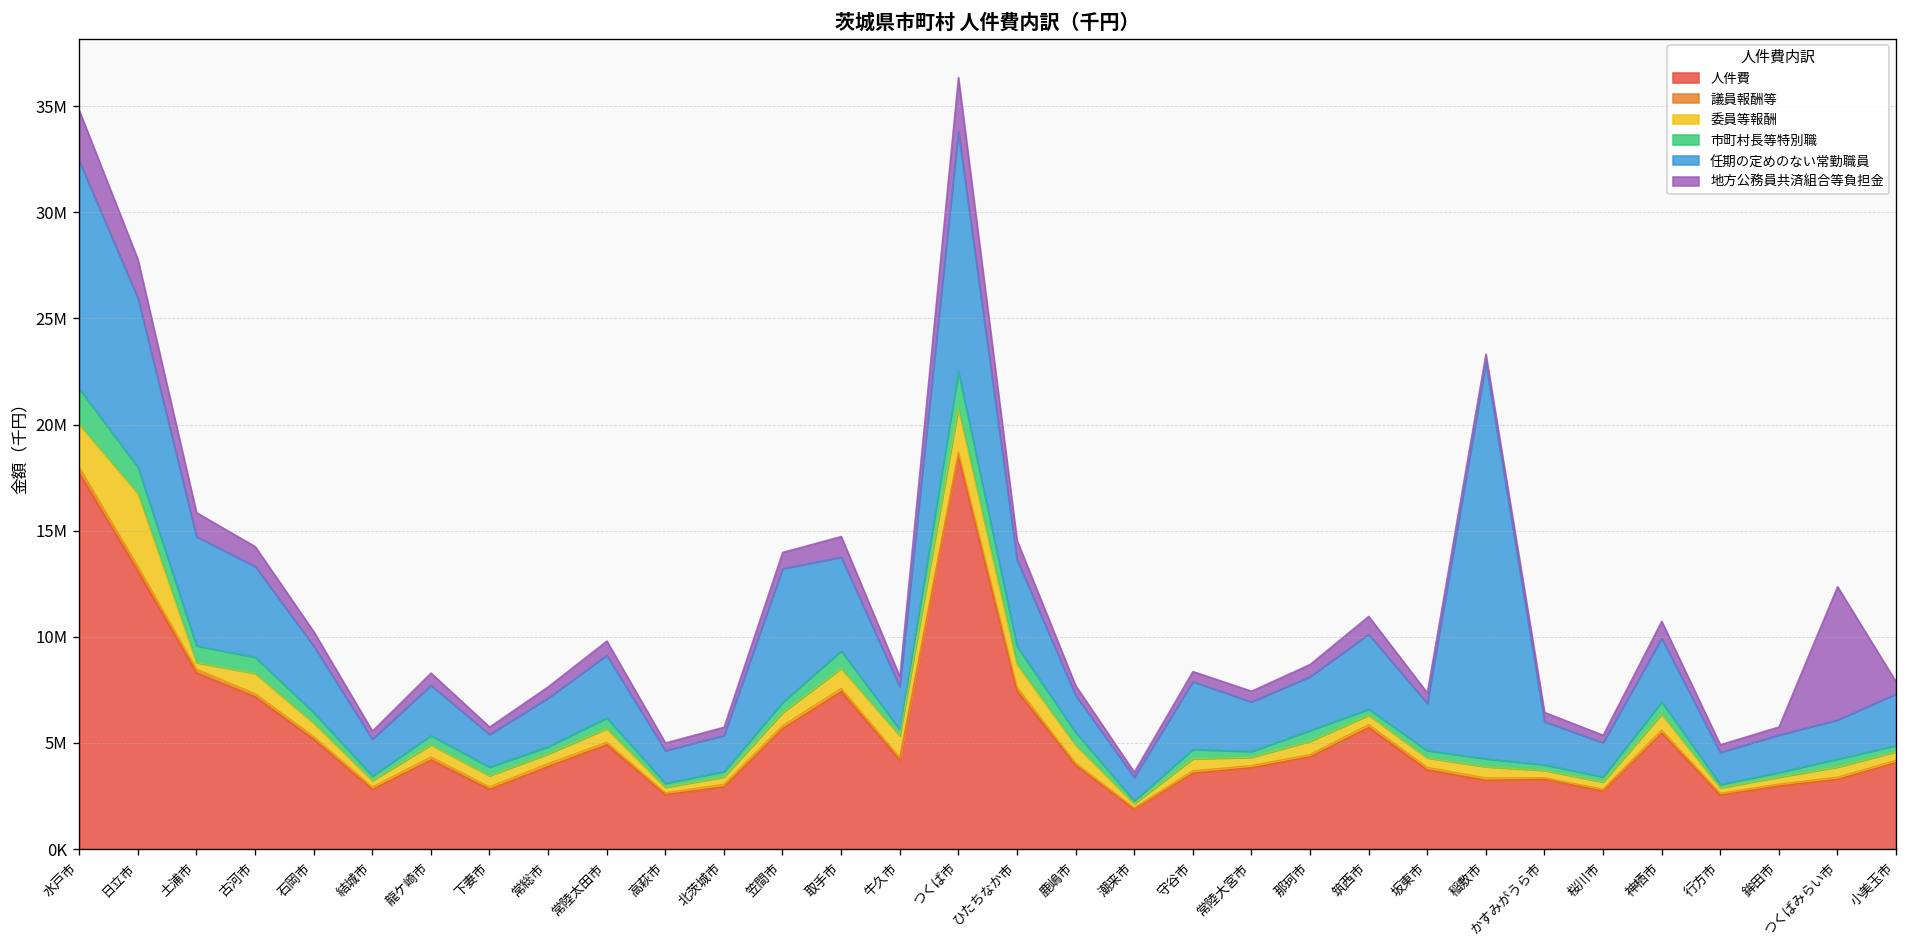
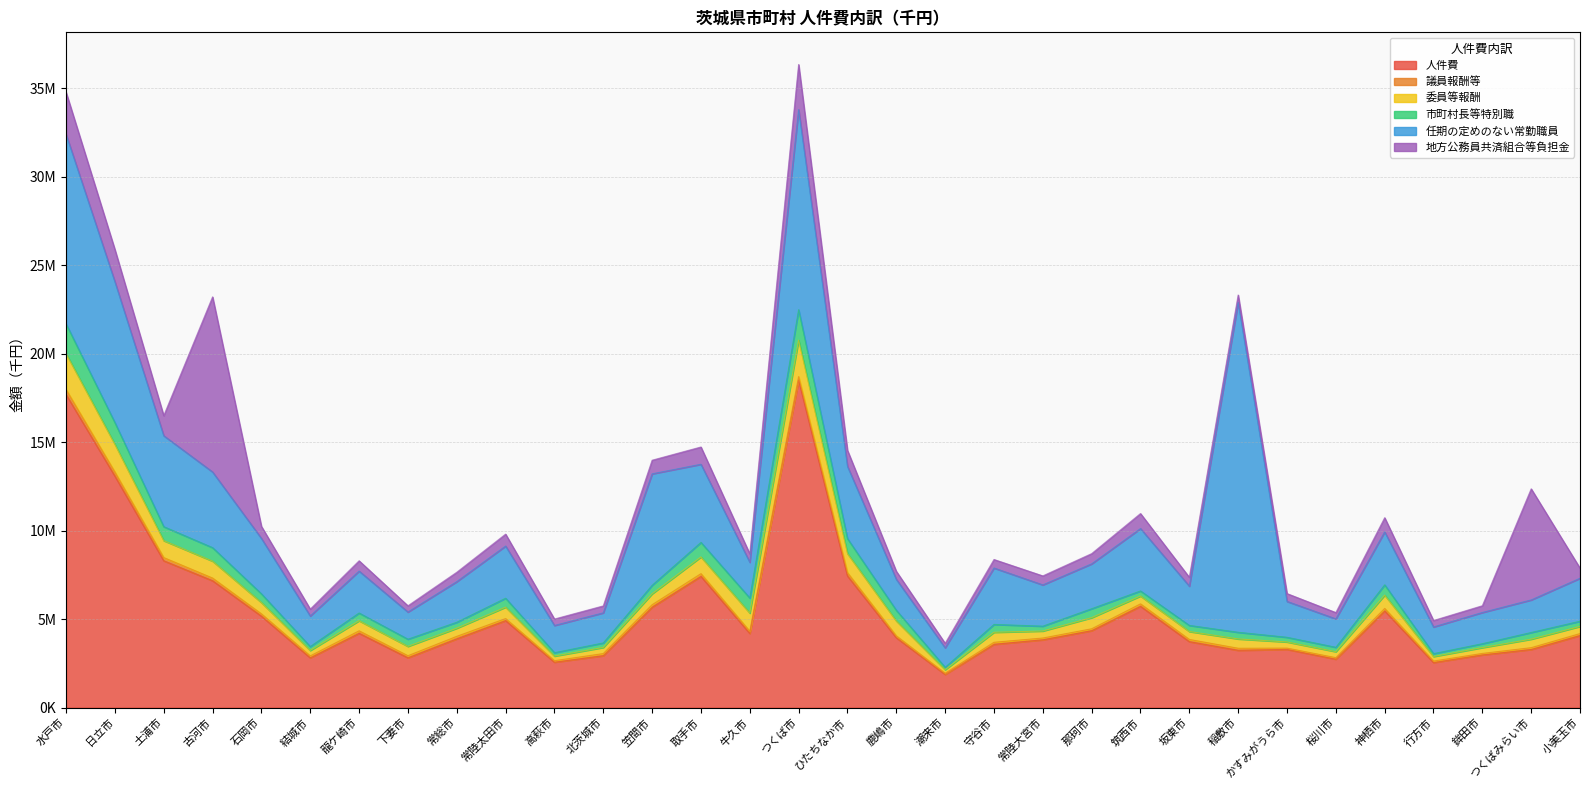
委員等報酬, 日立市: 3400000 -> 1600000
委員等報酬, 土浦市: 300000 -> 1000000
地方公務員共済組合等負担金, 古河市: 900000 -> 9900000
市町村長等特別職, 牛久市: 300000 -> 900000
